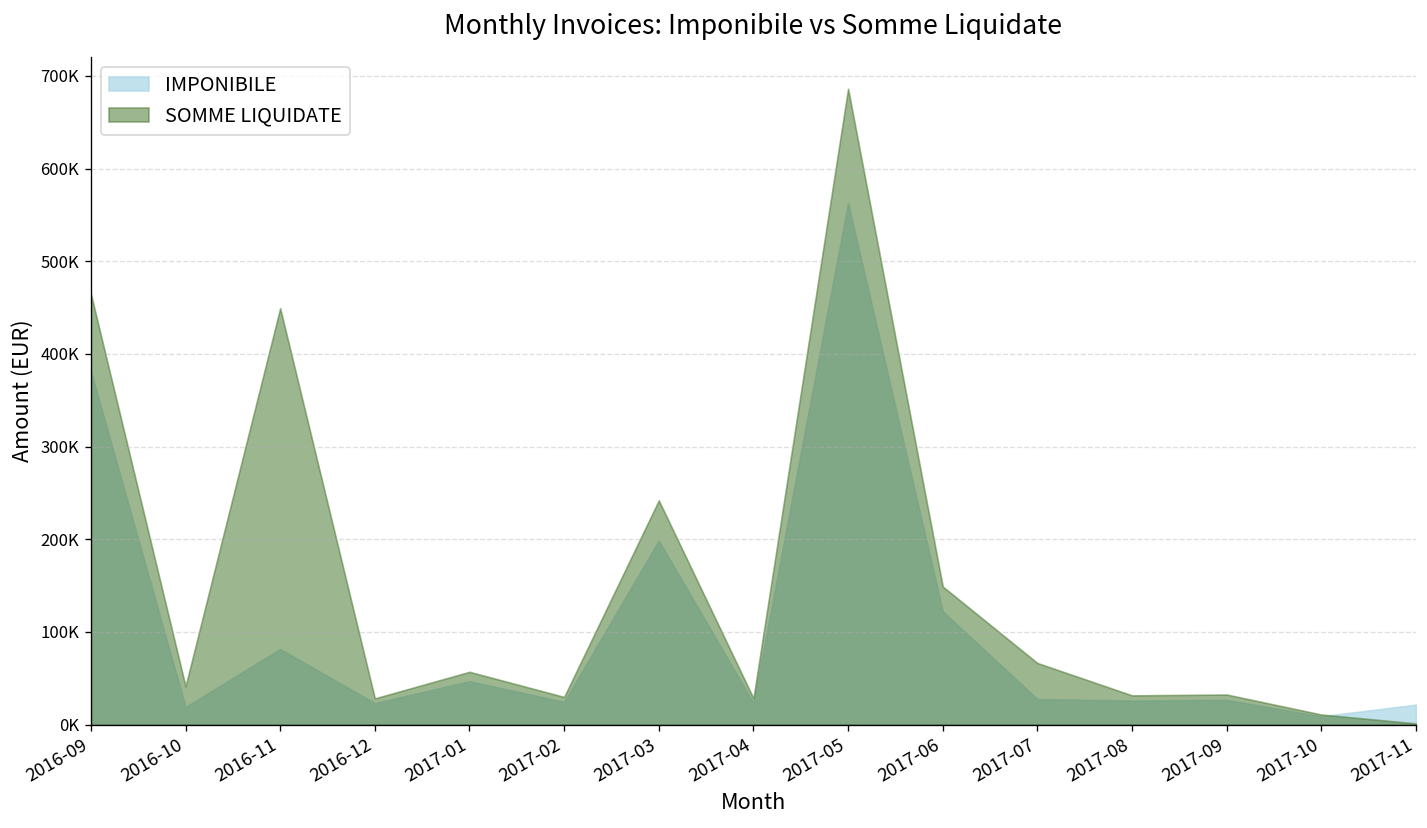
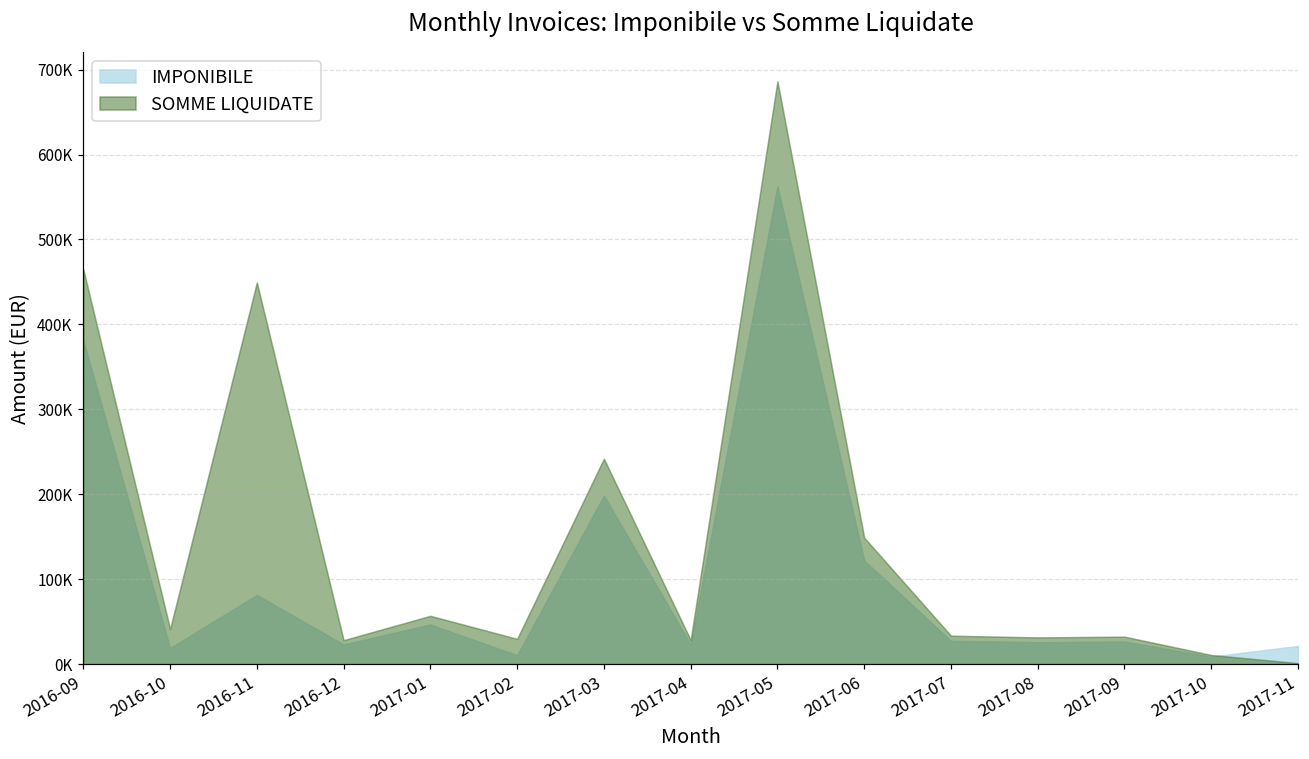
IMPONIBILE, 2017-02: 20000 -> 10000
SOMME LIQUIDATE, 2017-07: 70000 -> 30000
